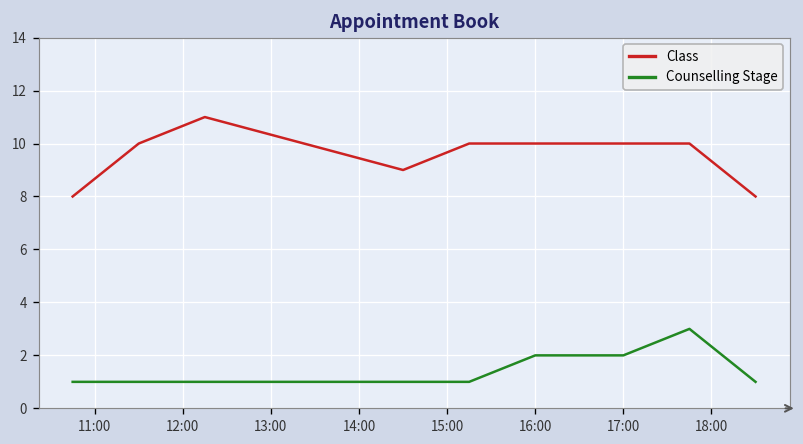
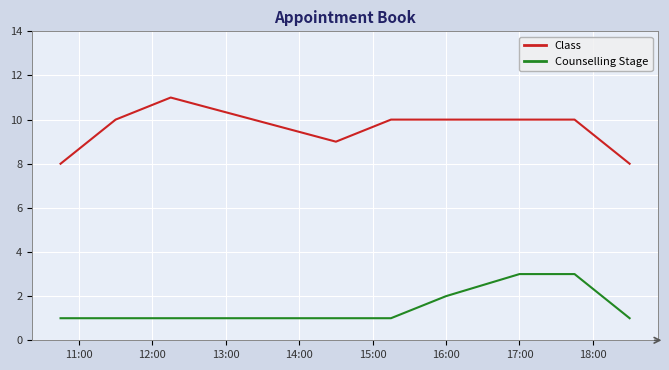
Counselling Stage, 17:00: 2 -> 3
